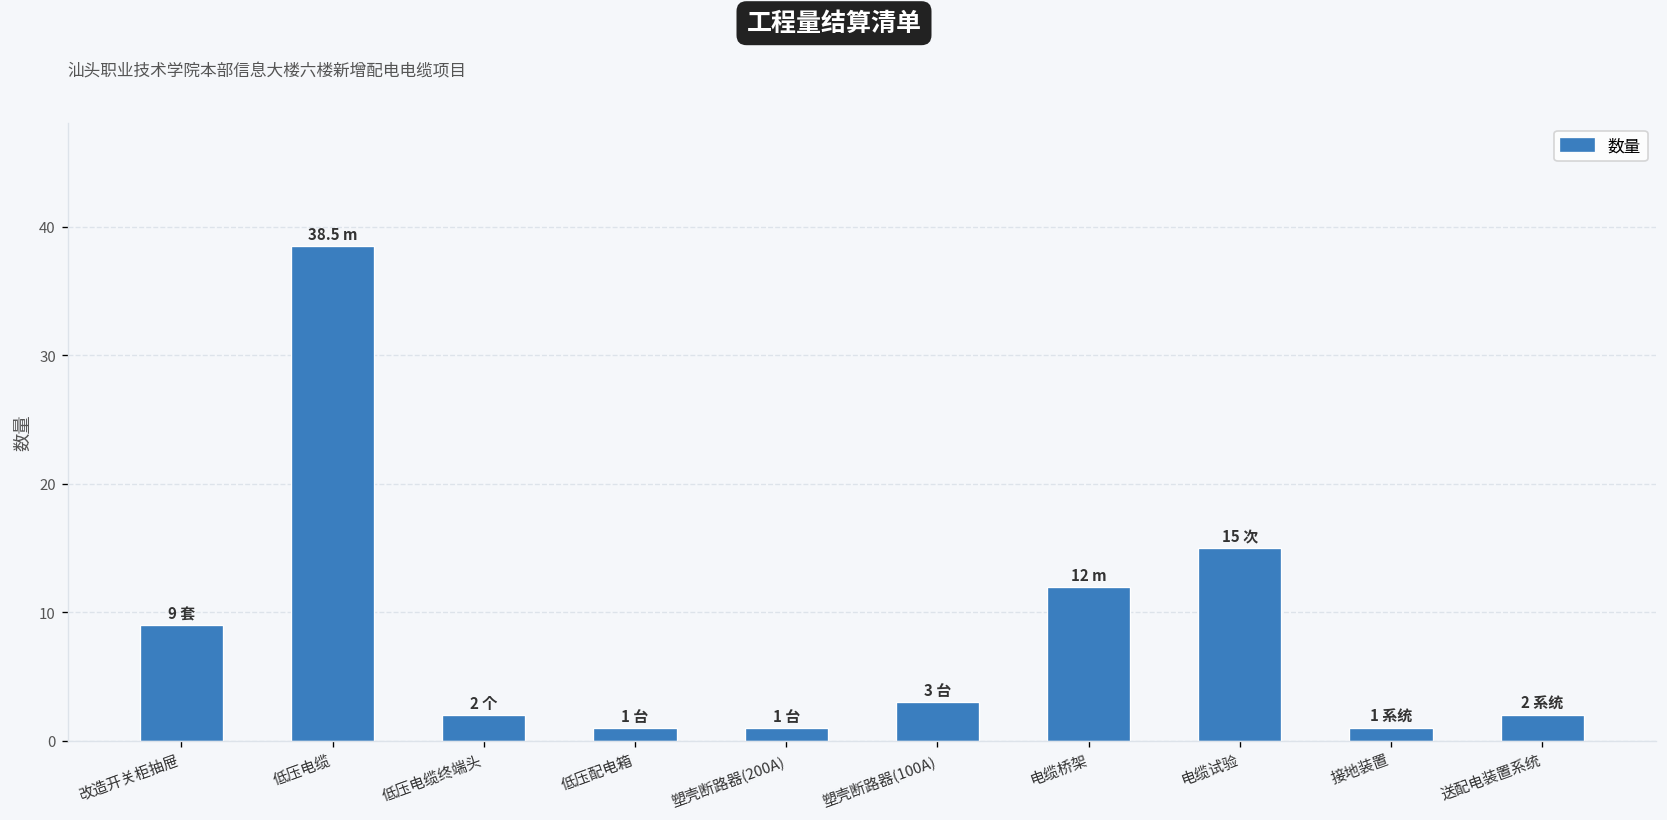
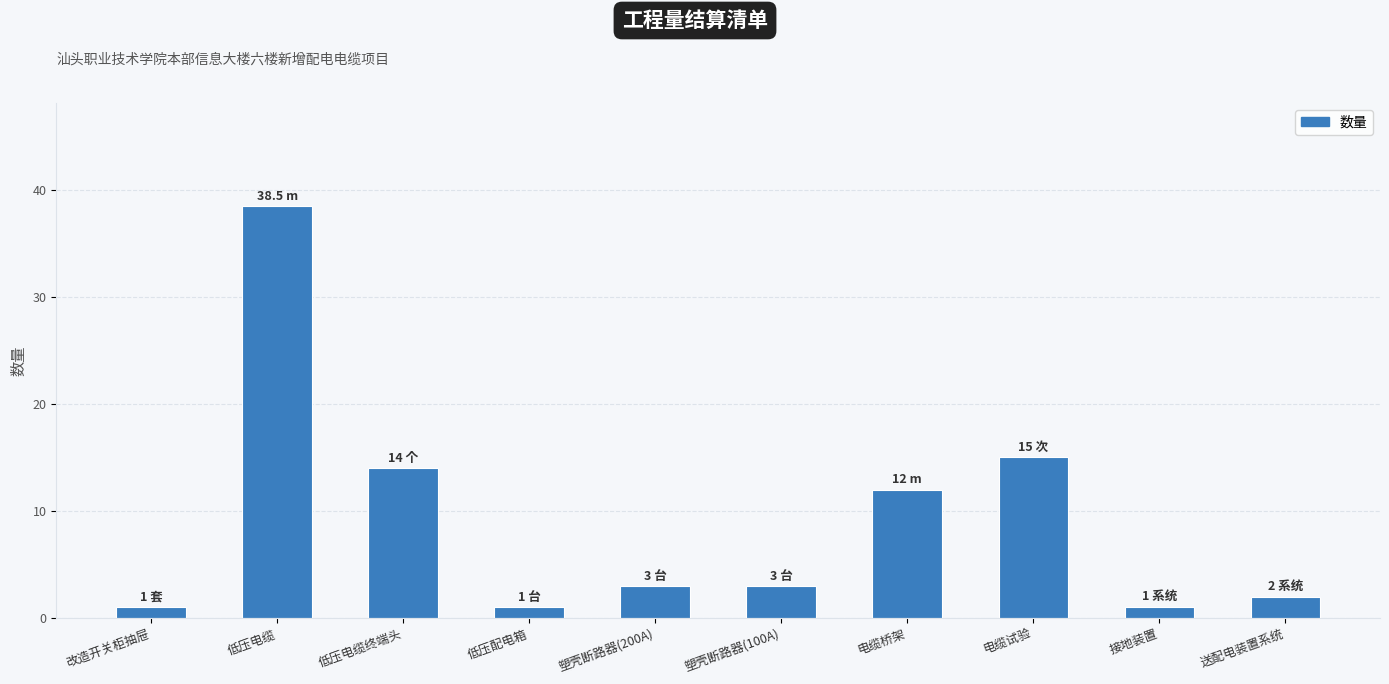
改造开关柜抽屉: 9 -> 1
低压电缆终端头: 2 -> 14
塑壳断路器(200A): 1 -> 3
